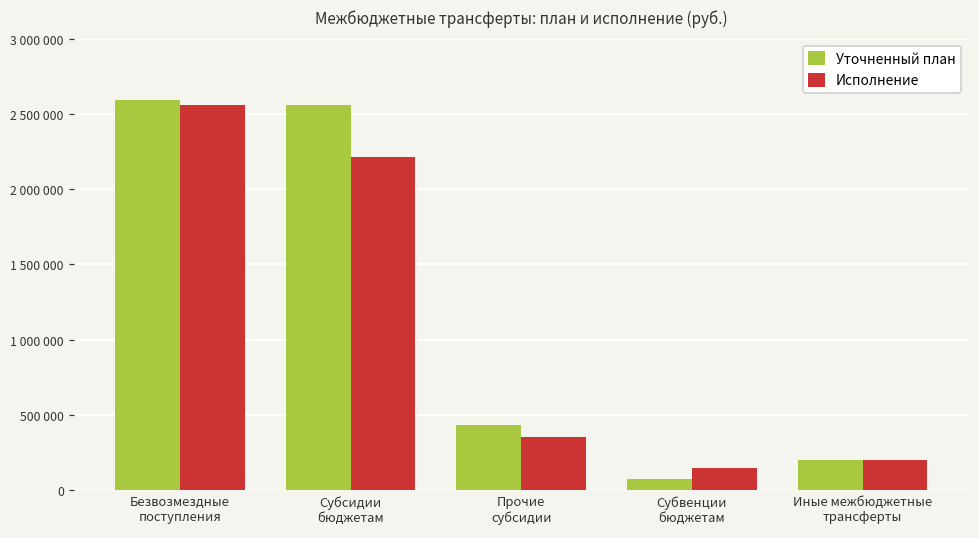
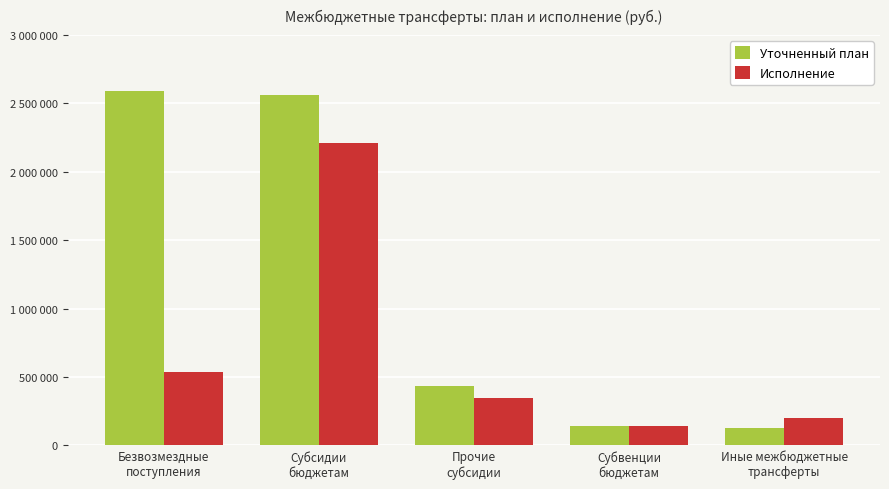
Исполнение, Безвозмездные поступления: 2560000 -> 540000
Уточненный план, Субвенции бюджетам: 70000 -> 140000
Уточненный план, Иные межбюджетные трансферты: 200000 -> 130000
